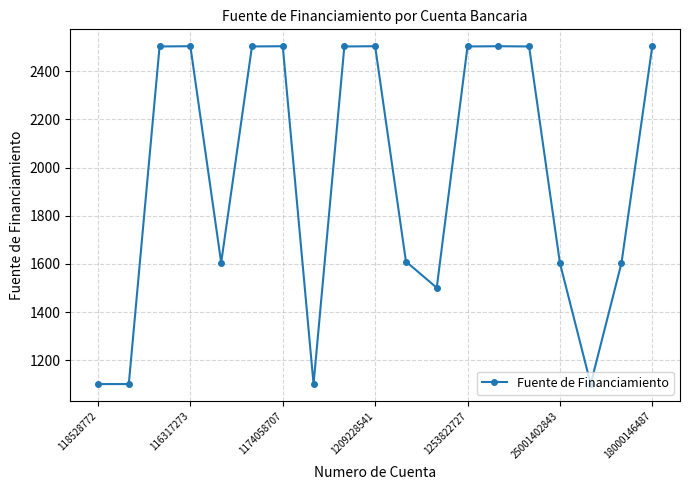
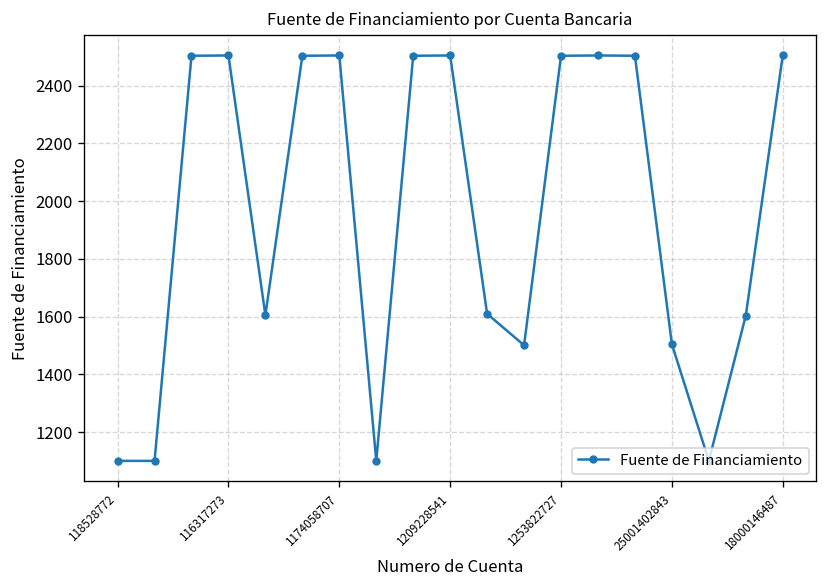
25001402843: 1600 -> 1510
